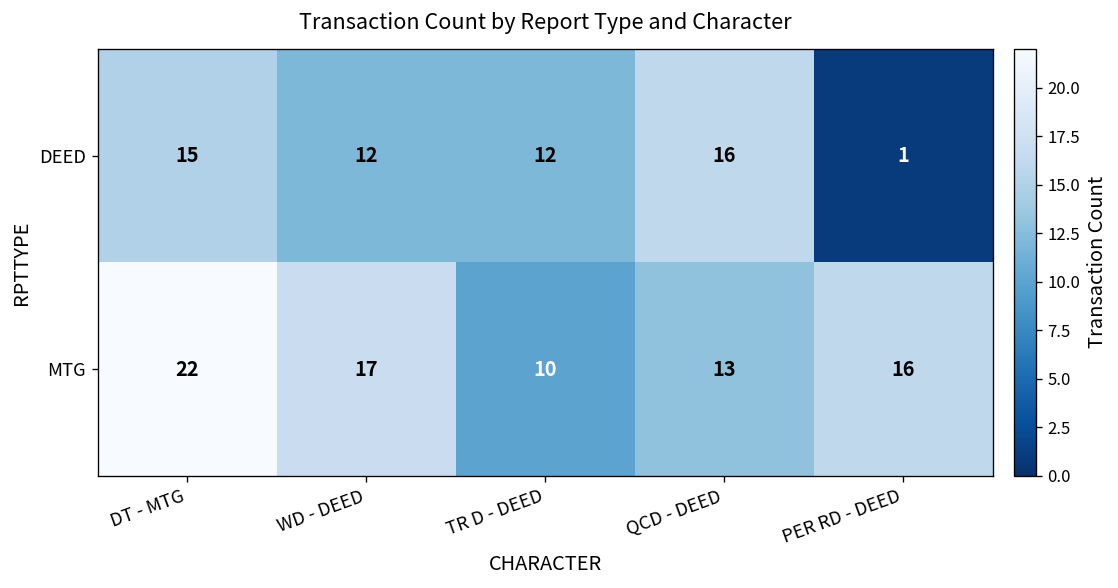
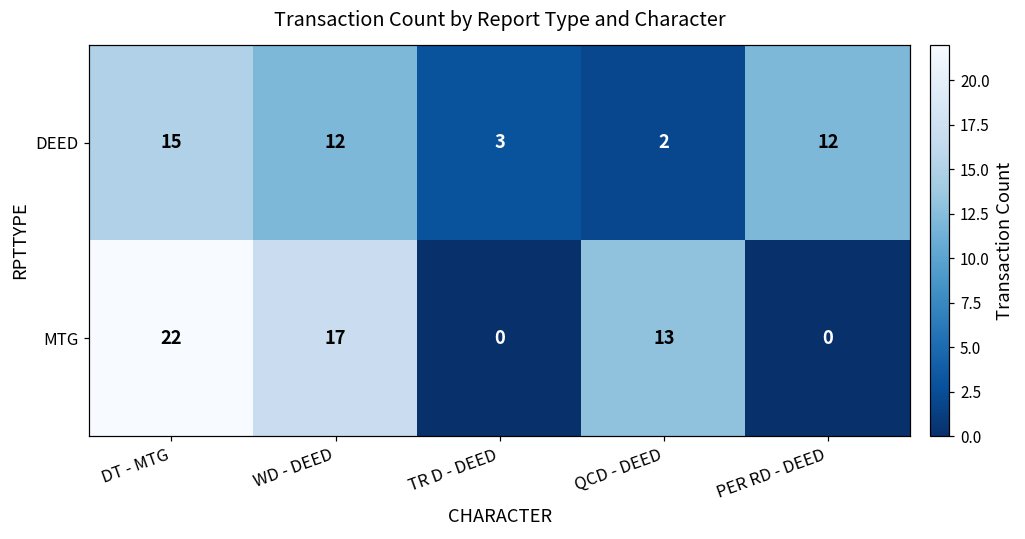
DEED, TR D - DEED: 12 -> 3
DEED, QCD - DEED: 16 -> 2
DEED, PER RD - DEED: 1 -> 12
MTG, TR D - DEED: 10 -> 0
MTG, PER RD - DEED: 16 -> 0
